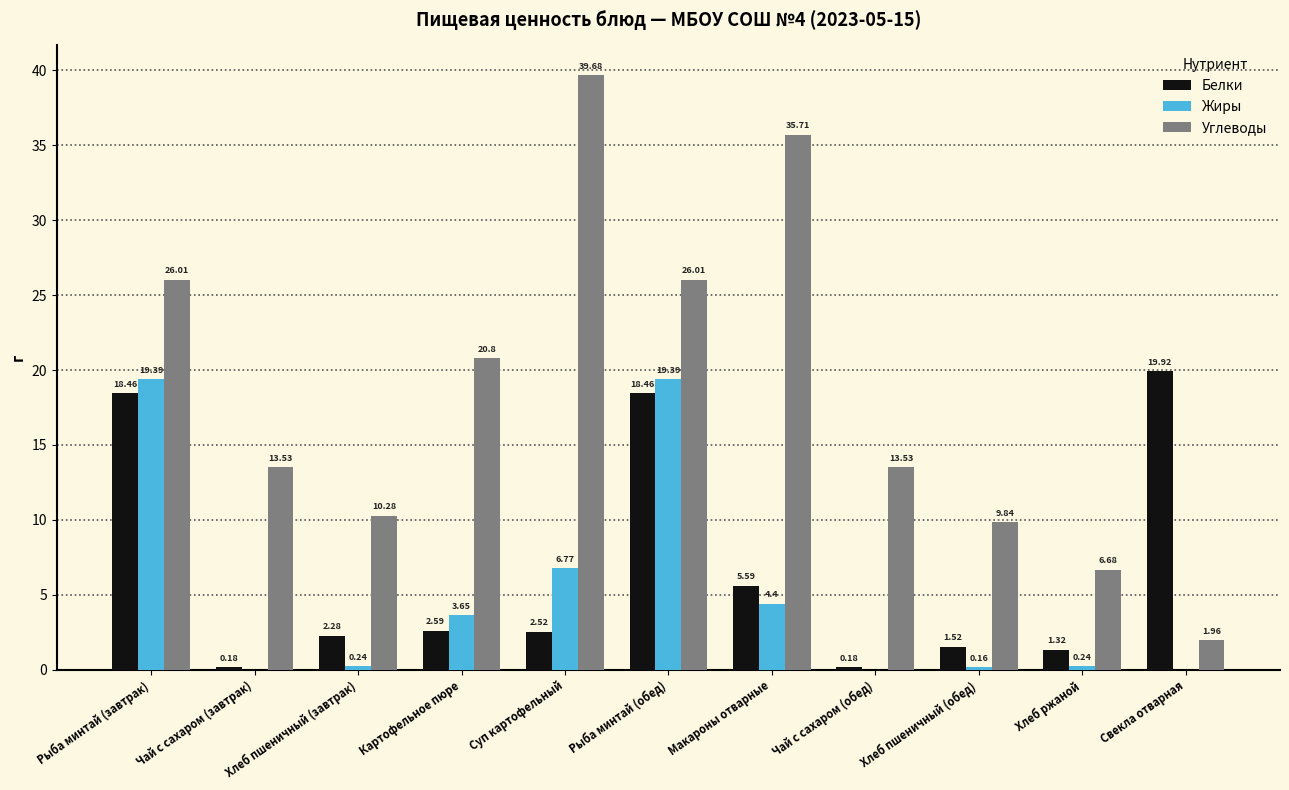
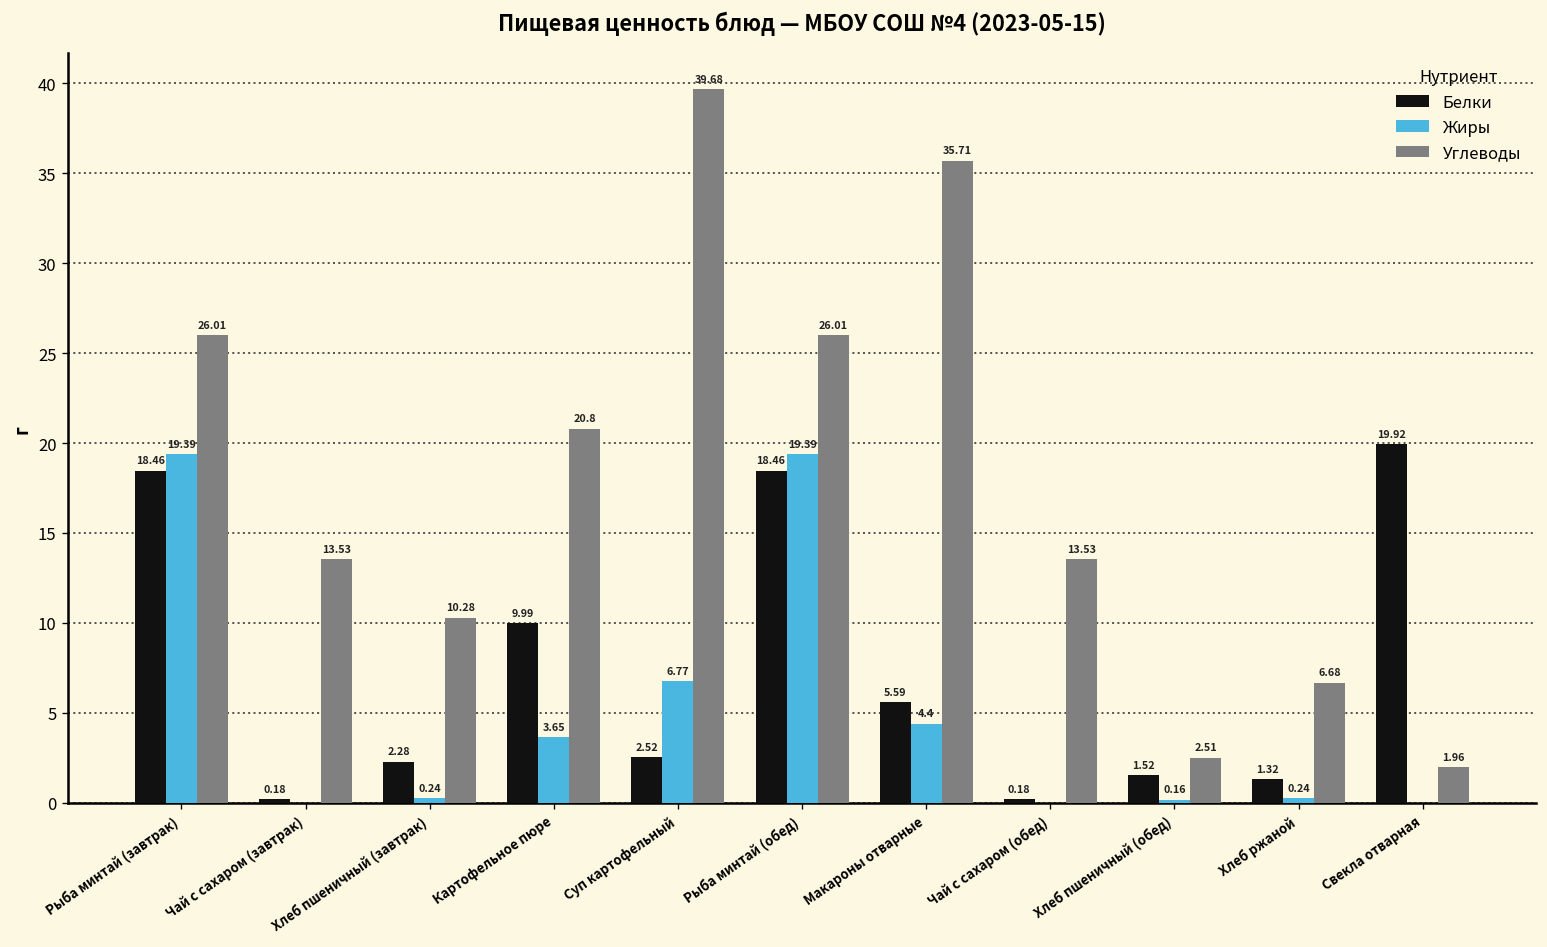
Белки, Картофельное пюре: 2.59 -> 9.99
Углеводы, Хлеб пшеничный (обед): 9.84 -> 2.51
